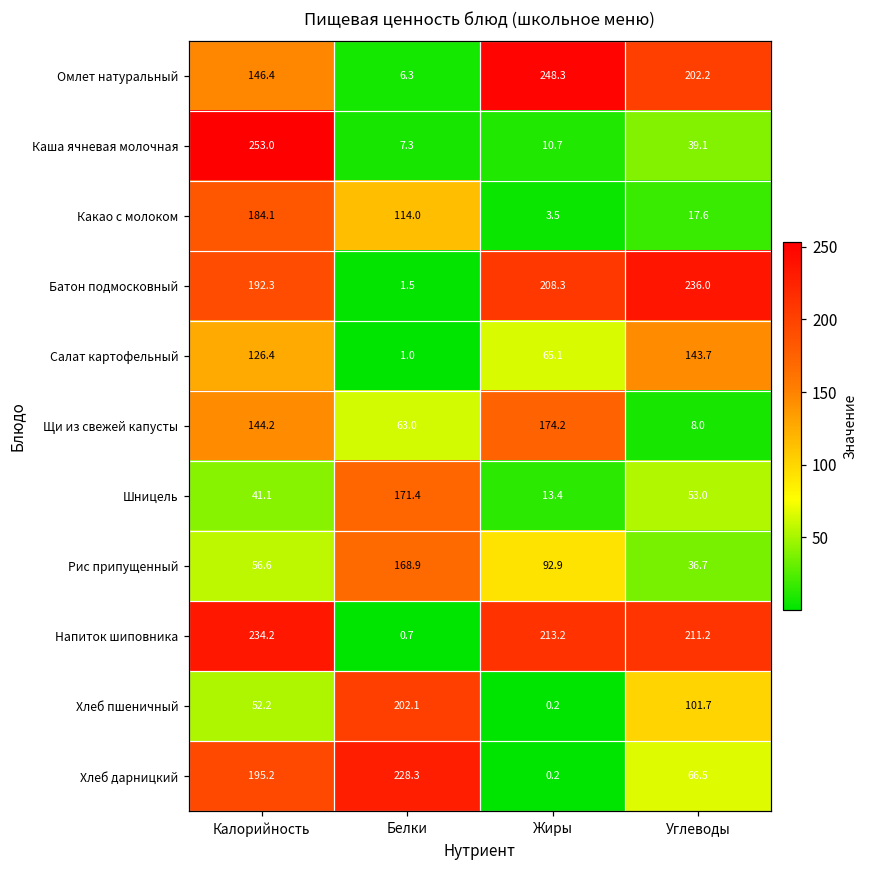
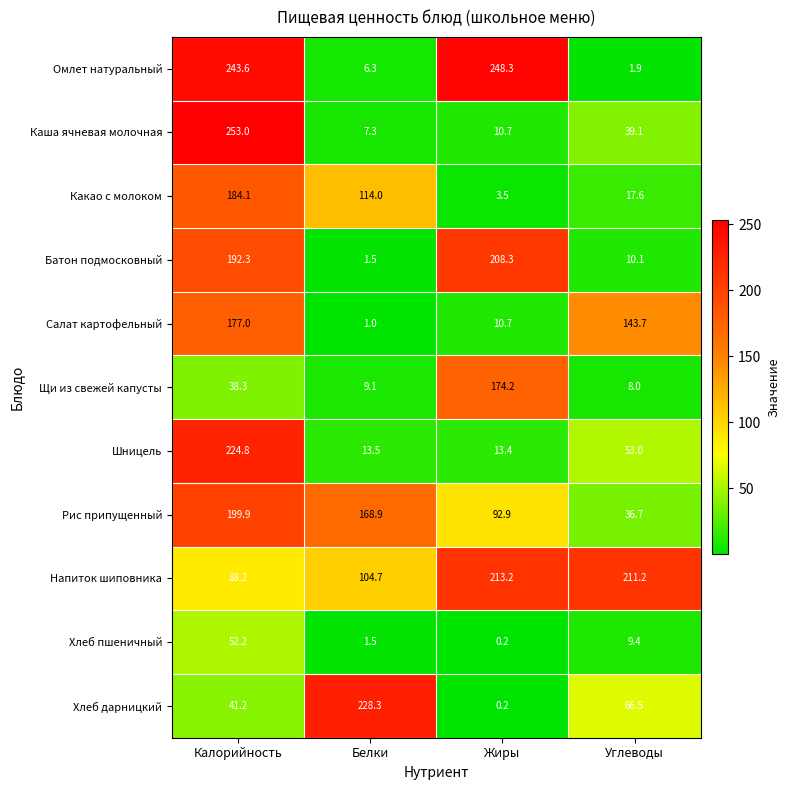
Омлет натуральный, Калорийность: 146.4 -> 243.6
Омлет натуральный, Углеводы: 202.2 -> 1.9
Батон подмосковный, Углеводы: 236.0 -> 10.1
Салат картофельный, Калорийность: 126.4 -> 177.0
Салат картофельный, Жиры: 65.1 -> 10.7
Щи из свежей капусты, Калорийность: 144.2 -> 38.3
Щи из свежей капусты, Белки: 63.0 -> 9.1
Шницель, Калорийность: 41.1 -> 224.8
Шницель, Белки: 171.4 -> 13.5
Рис припущенный, Калорийность: 56.6 -> 199.9
Напиток шиповника, Калорийность: 234.2 -> 88.2
Напиток шиповника, Белки: 0.7 -> 104.7
Хлеб пшеничный, Белки: 202.1 -> 1.5
Хлеб пшеничный, Углеводы: 101.7 -> 9.4
Хлеб дарницкий, Калорийность: 195.2 -> 41.2
